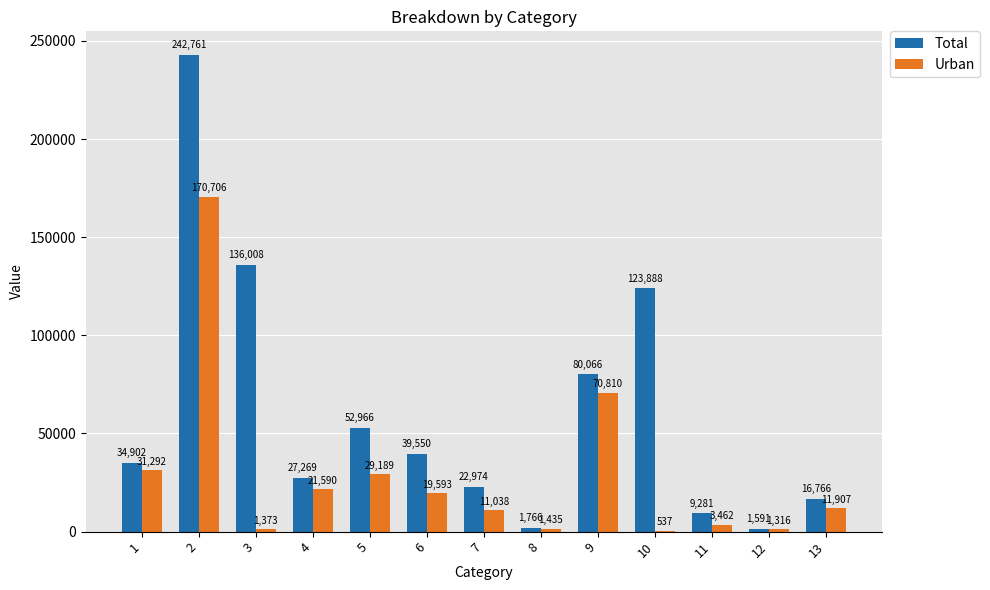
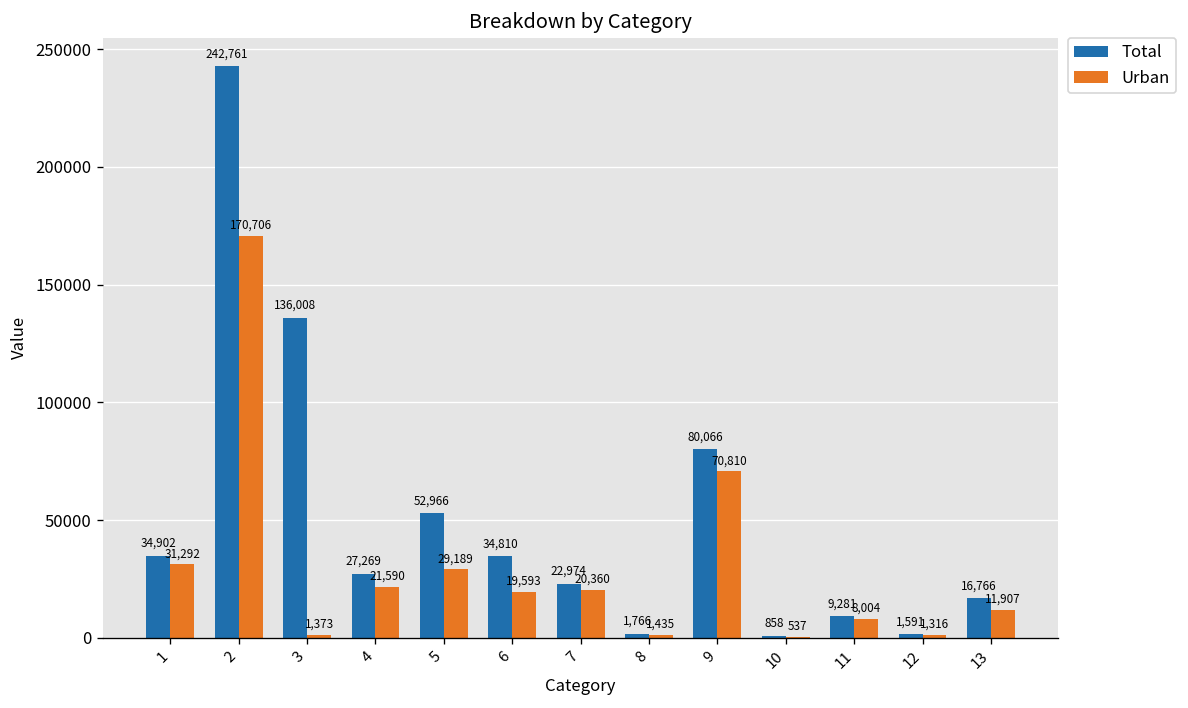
Total, 6: 39,550 -> 34,810
Urban, 7: 11,038 -> 20,360
Total, 10: 123,888 -> 858
Urban, 11: 3,462 -> 8,004
